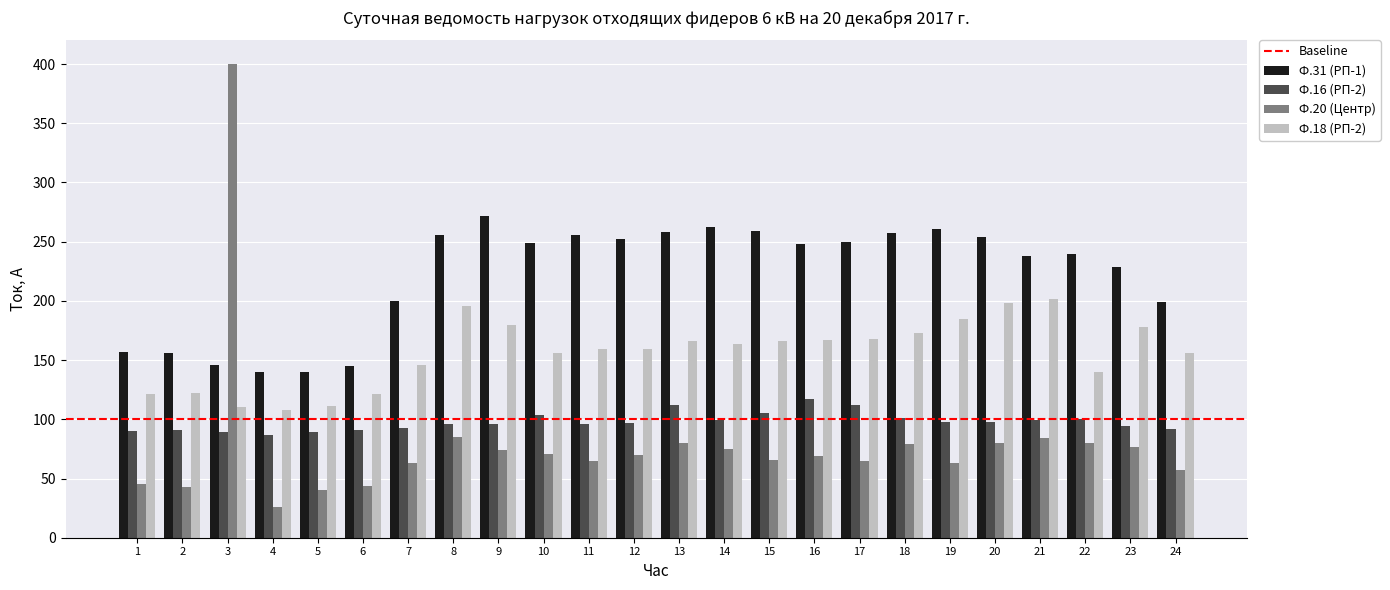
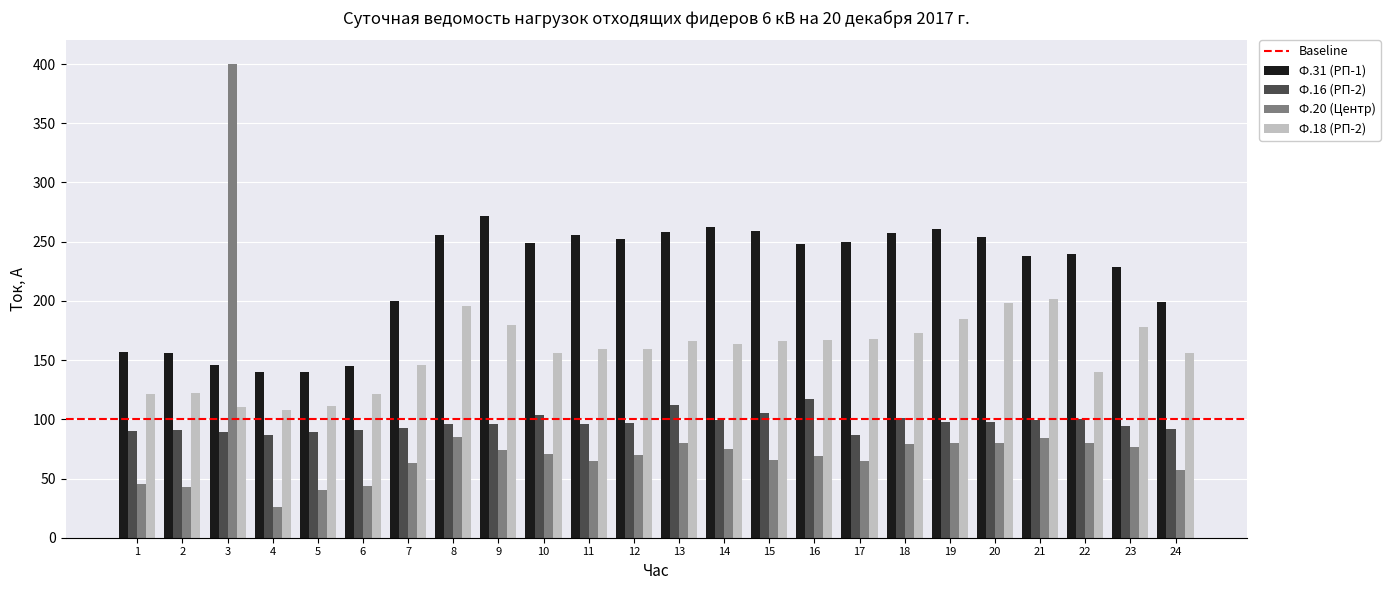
Ф.16 (РП-2), 17: 112 -> 87
Ф.20 (Центр), 19: 63 -> 80
